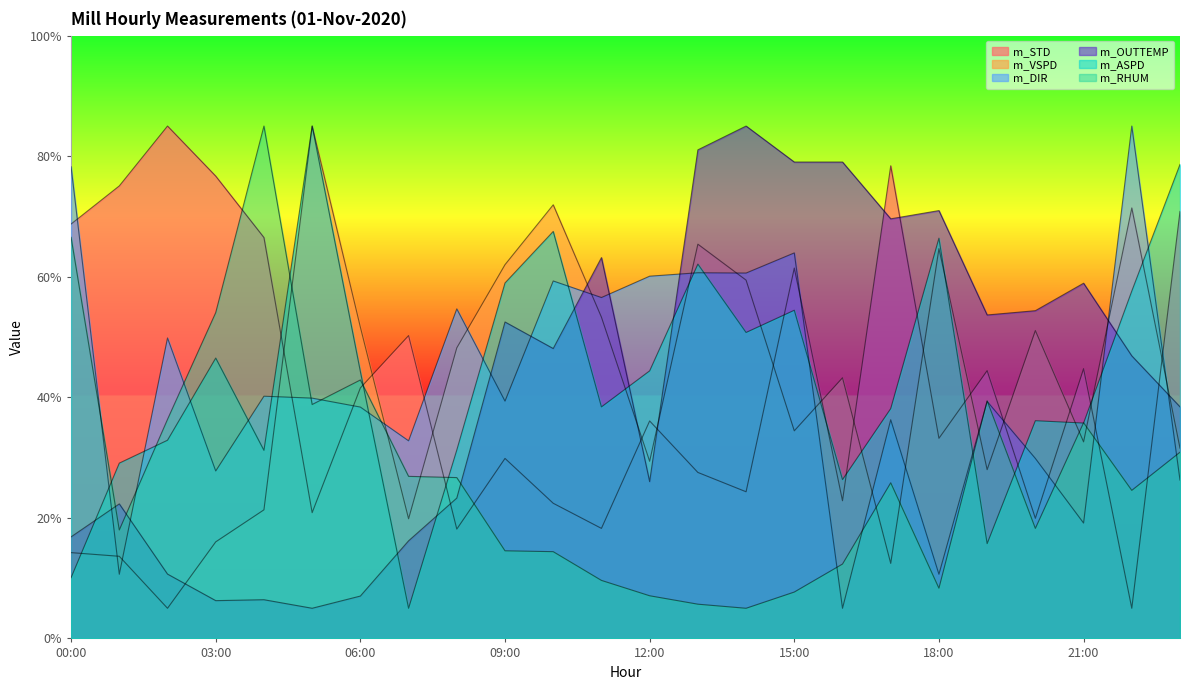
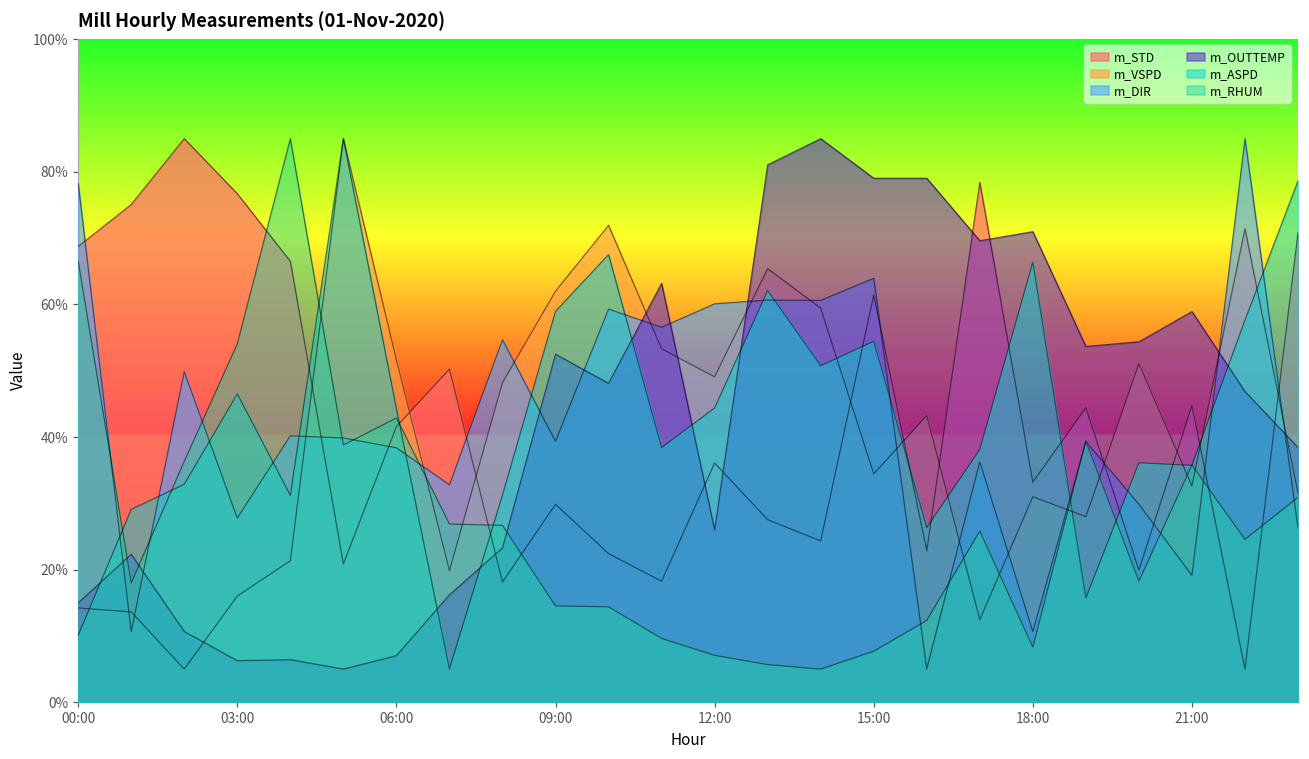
m_OUTTEMP, 00:00: 17% -> 15%
m_VSPD, 12:00: 29% -> 49%
m_VSPD, 18:00: 65% -> 31%
